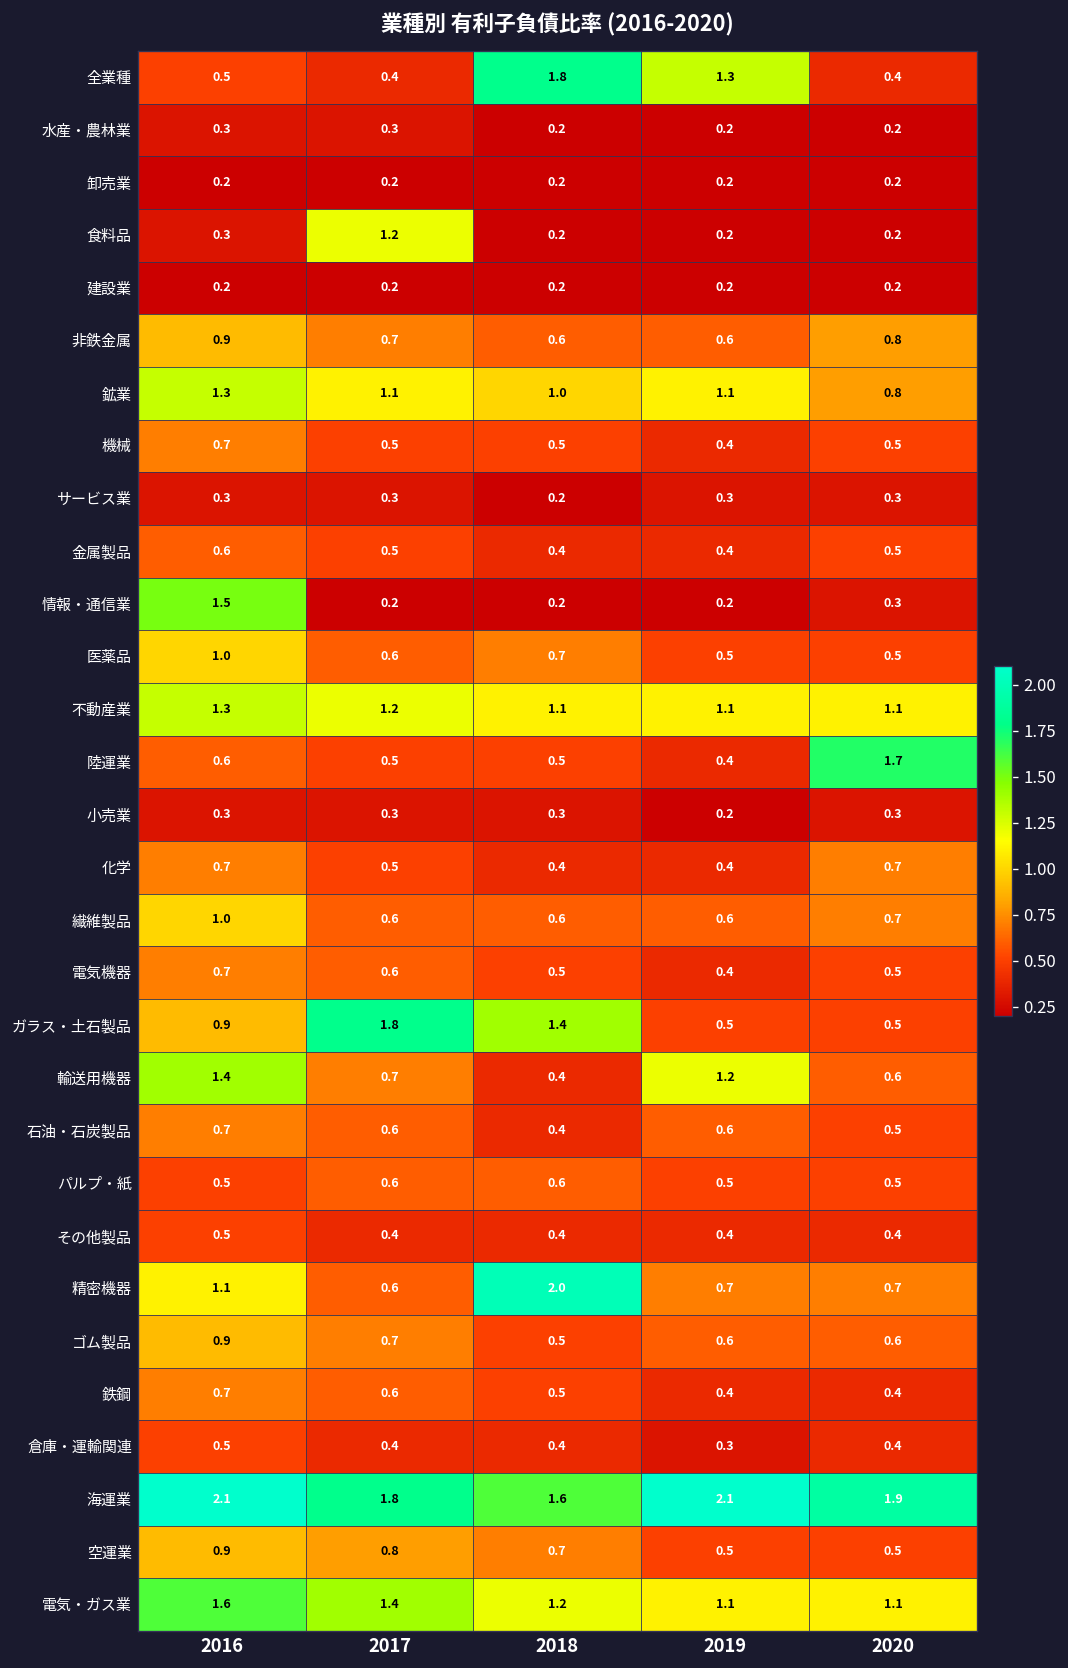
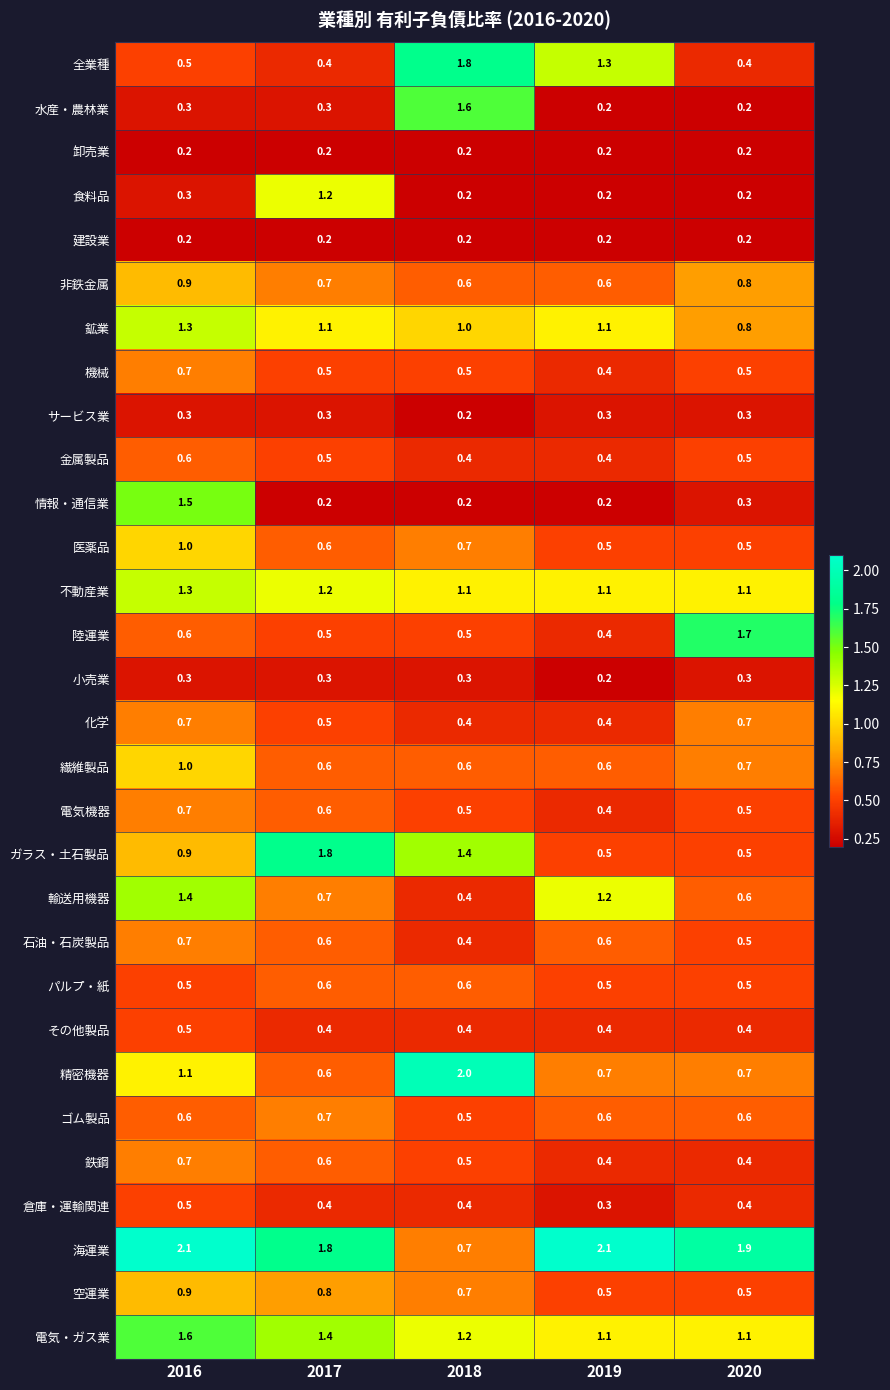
水産・農林業, 2018: 0.2 -> 1.6
ゴム製品, 2016: 0.9 -> 0.6
海運業, 2018: 1.6 -> 0.7
